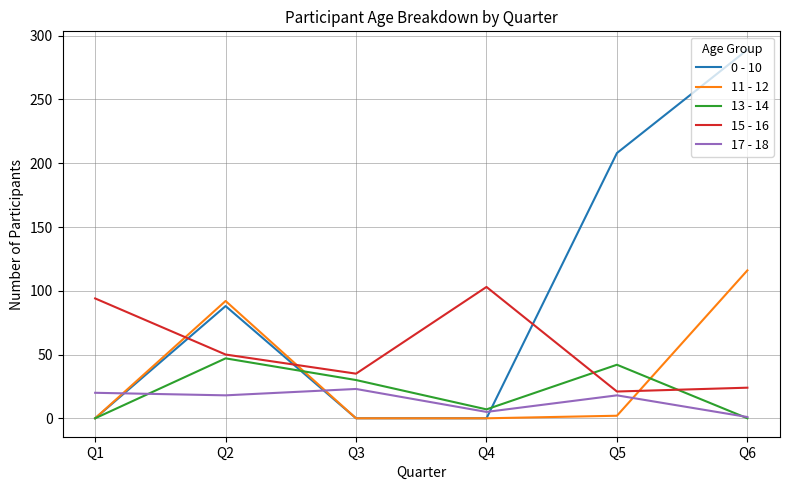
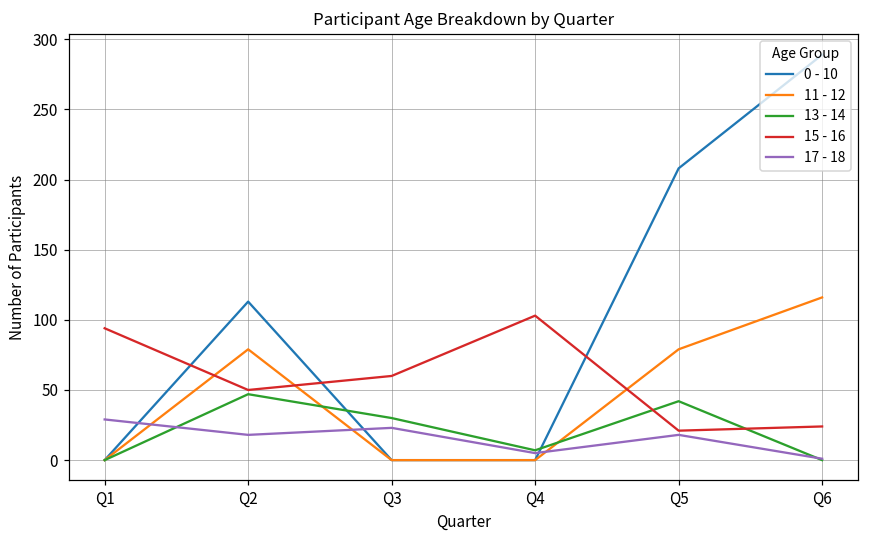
17 - 18, Q1: 20 -> 29
0 - 10, Q2: 88 -> 113
11 - 12, Q2: 92 -> 79
15 - 16, Q3: 35 -> 60
11 - 12, Q5: 2 -> 79
